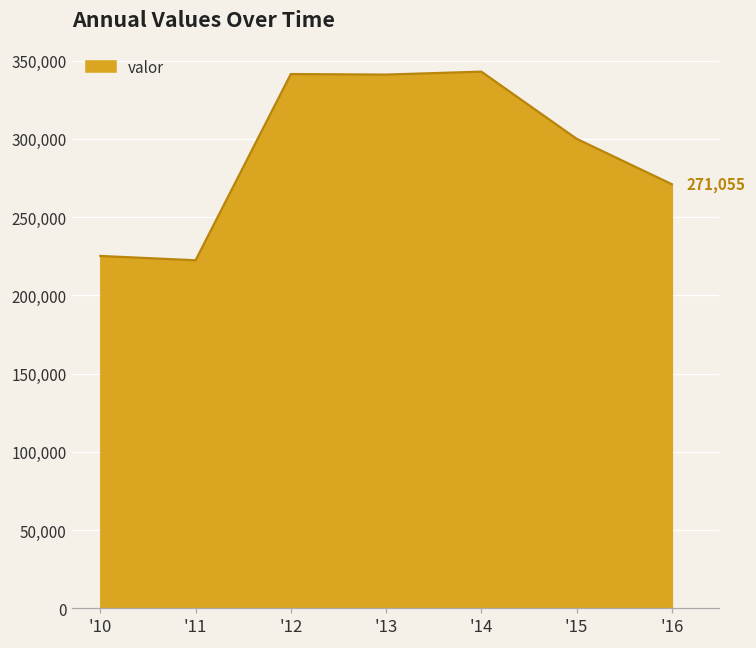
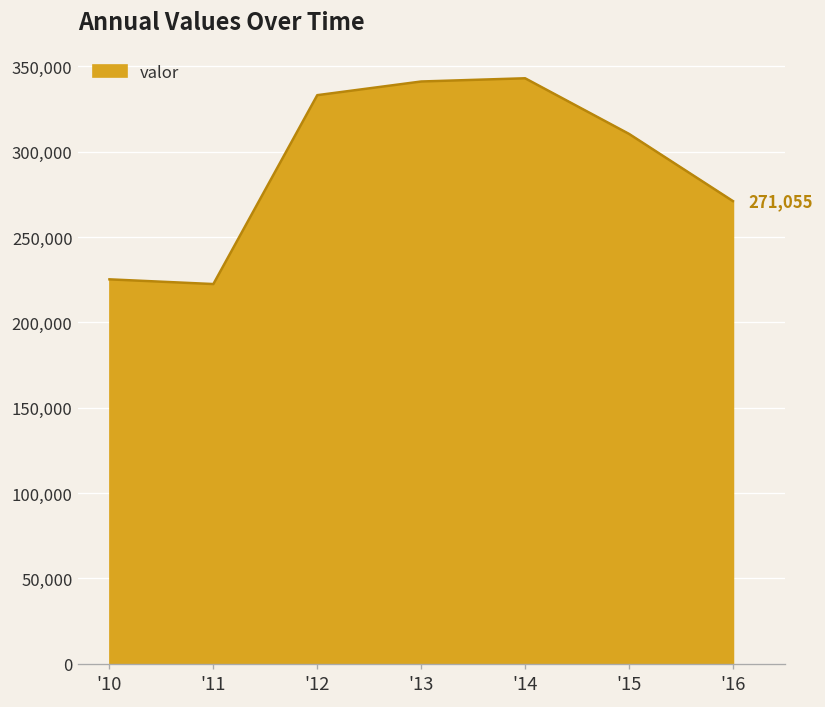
'12: 341,000 -> 333,000
'15: 300,000 -> 310,000
